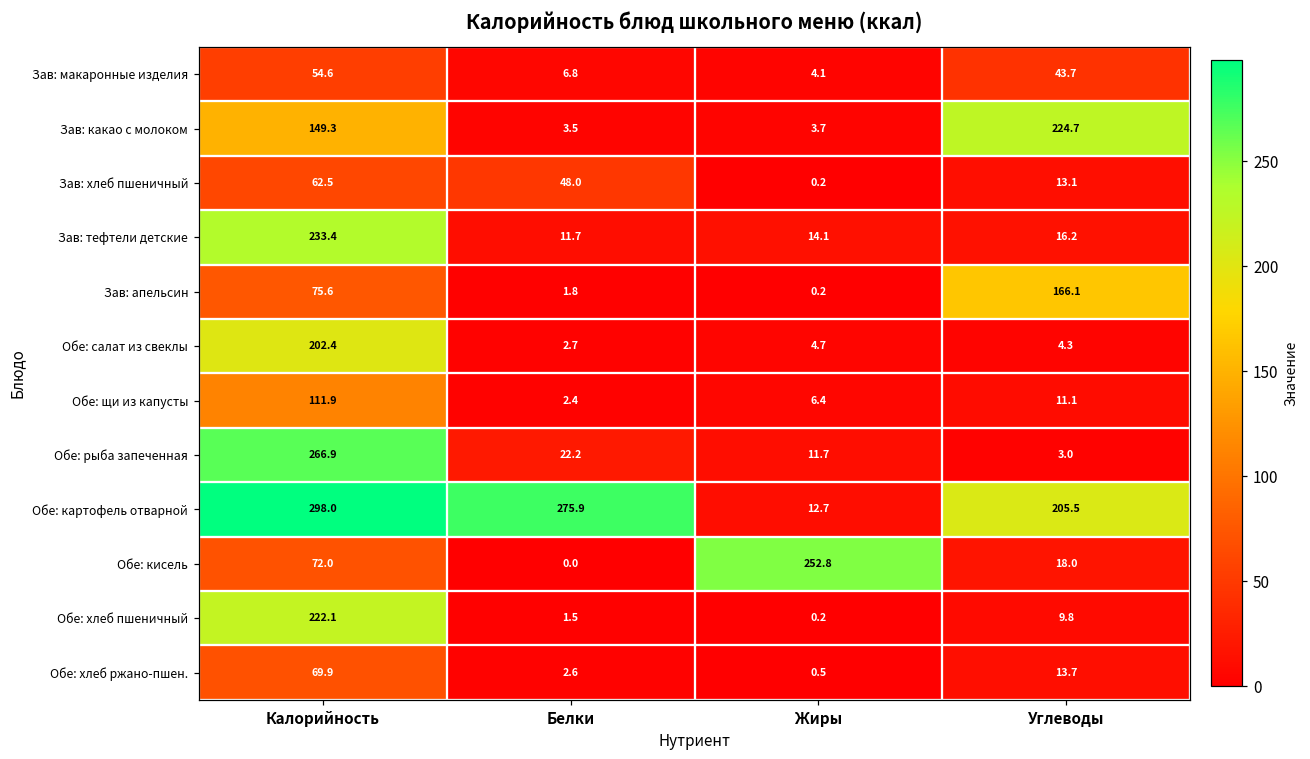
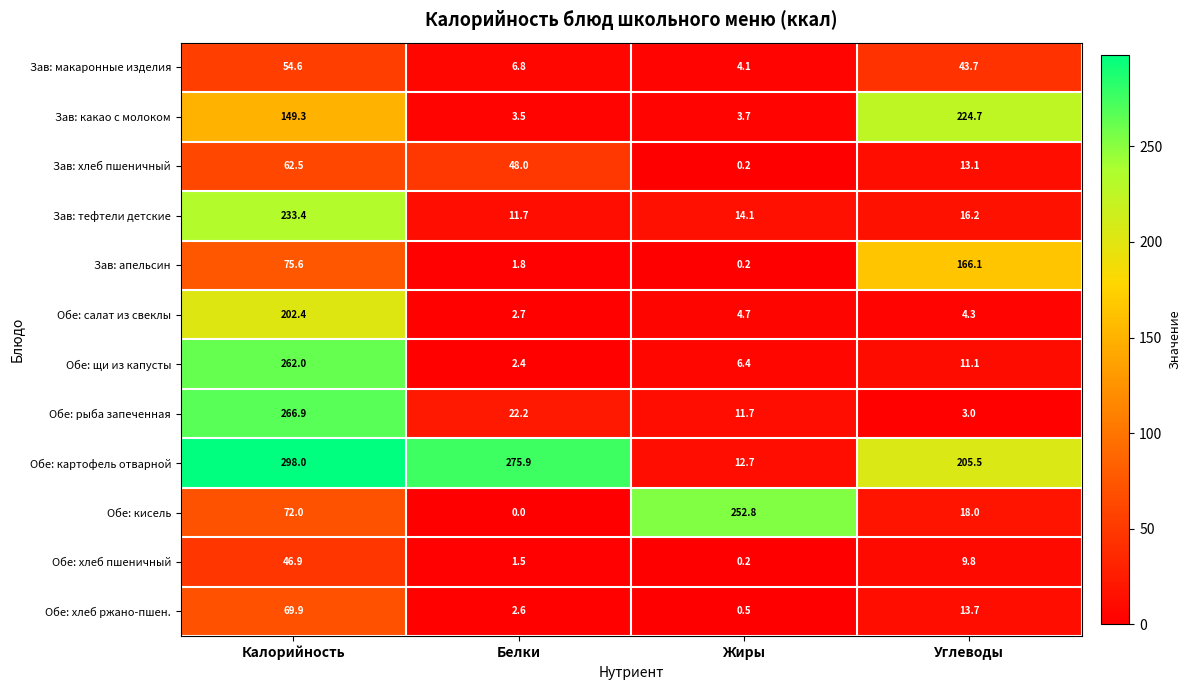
Обе: щи из капусты, Калорийность: 111.9 -> 262.0
Обе: хлеб пшеничный, Калорийность: 222.1 -> 46.9
